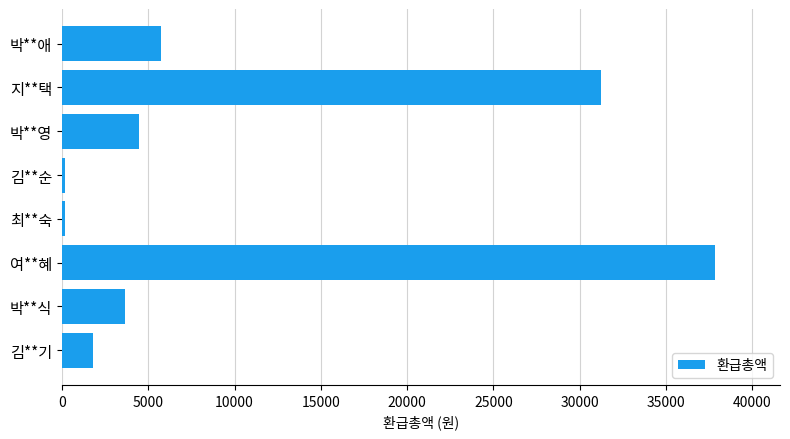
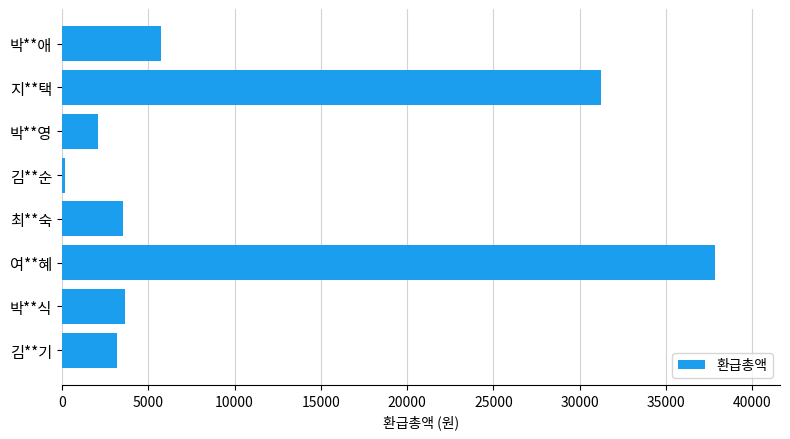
박**영: 4500 -> 2100
최**숙: 200 -> 3500
김**기: 1800 -> 3200
